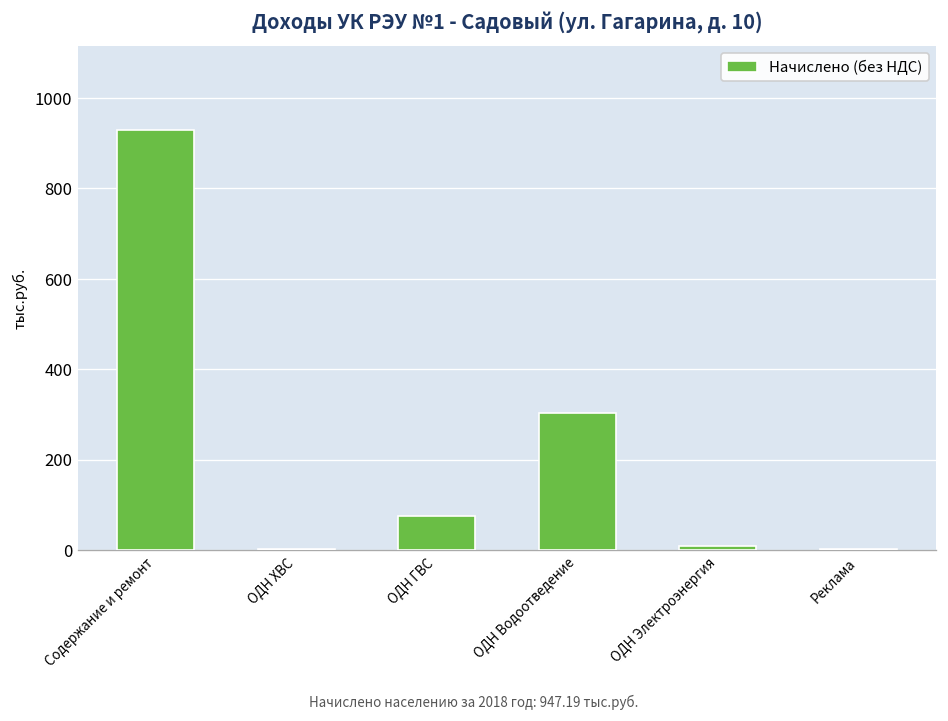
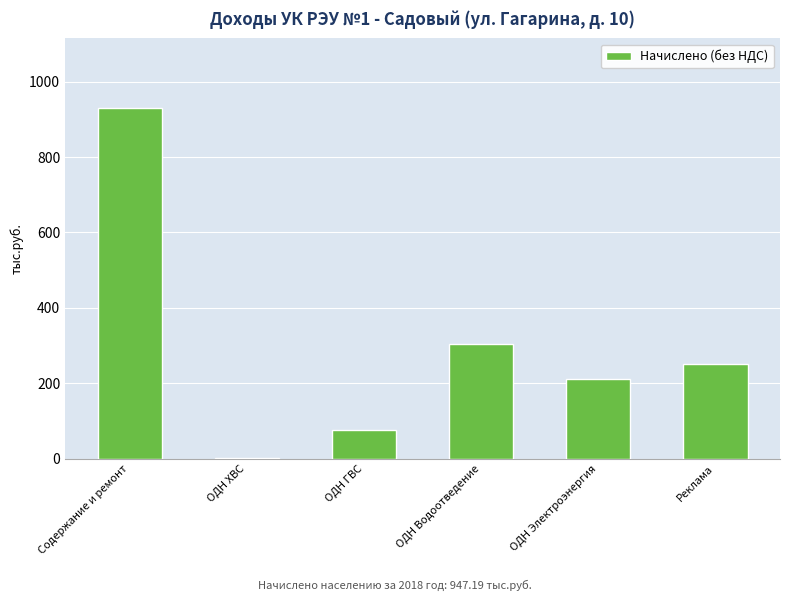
ОДН Электроэнергия: 10 -> 210
Реклама: 0 -> 250
